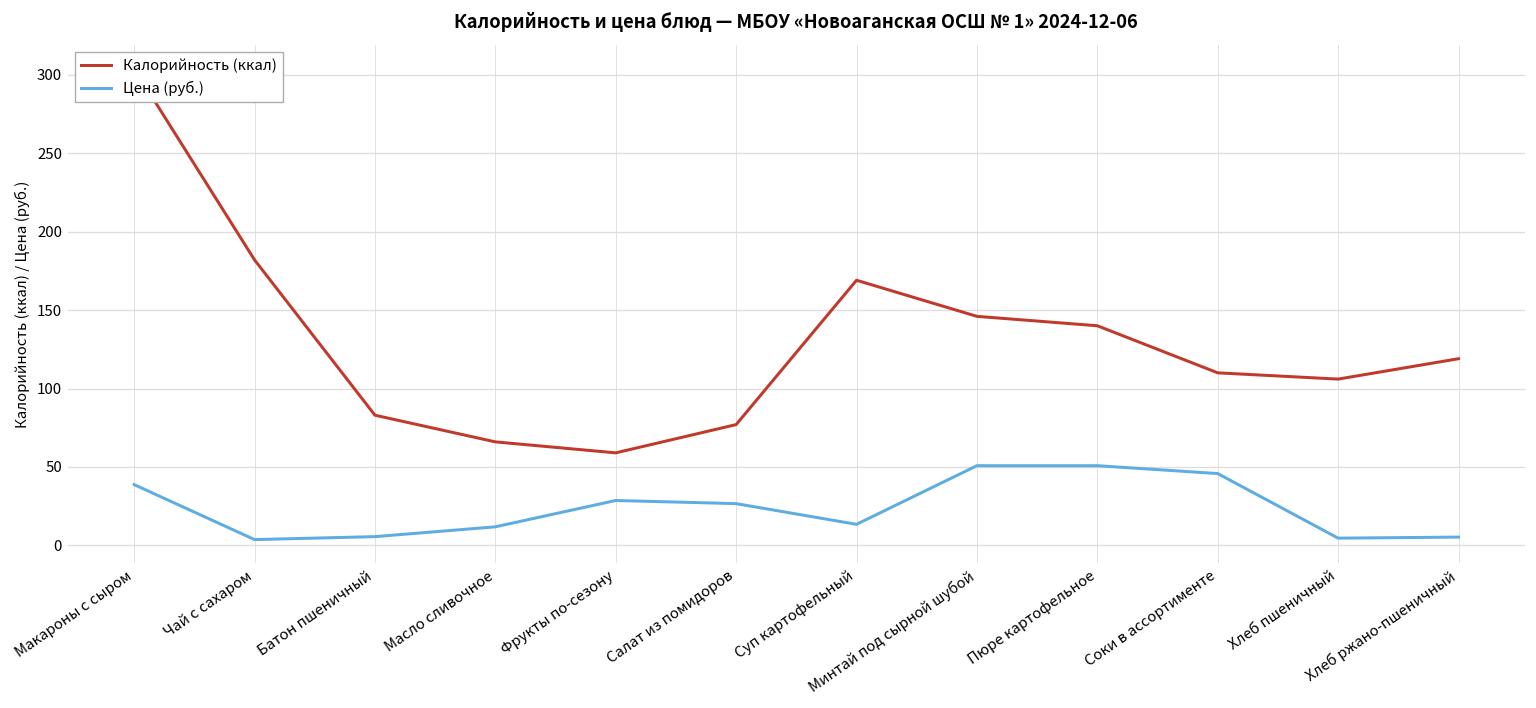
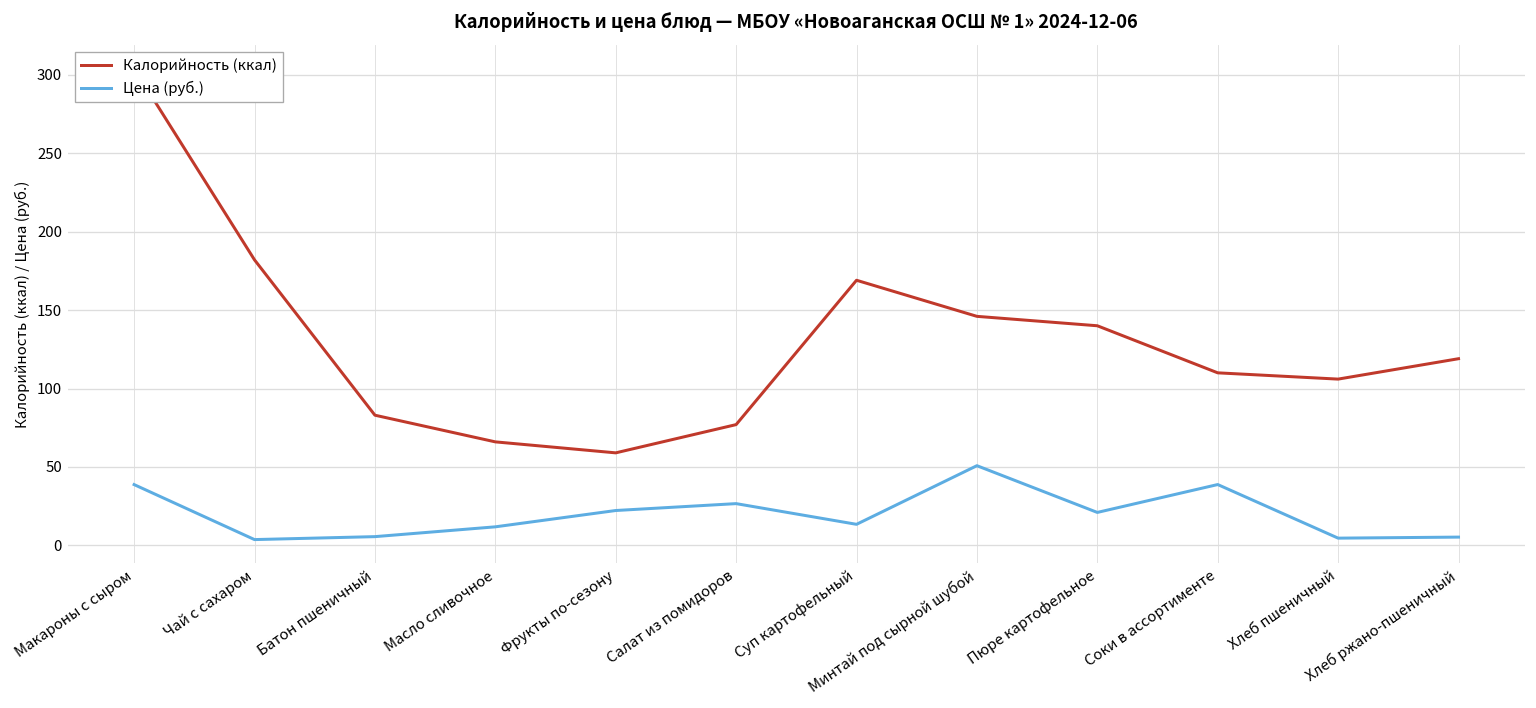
Цена (руб.), Фрукты по-сезону: 29 -> 22
Цена (руб.), Пюре картофельное: 51 -> 21
Цена (руб.), Соки в ассортименте: 46 -> 39
